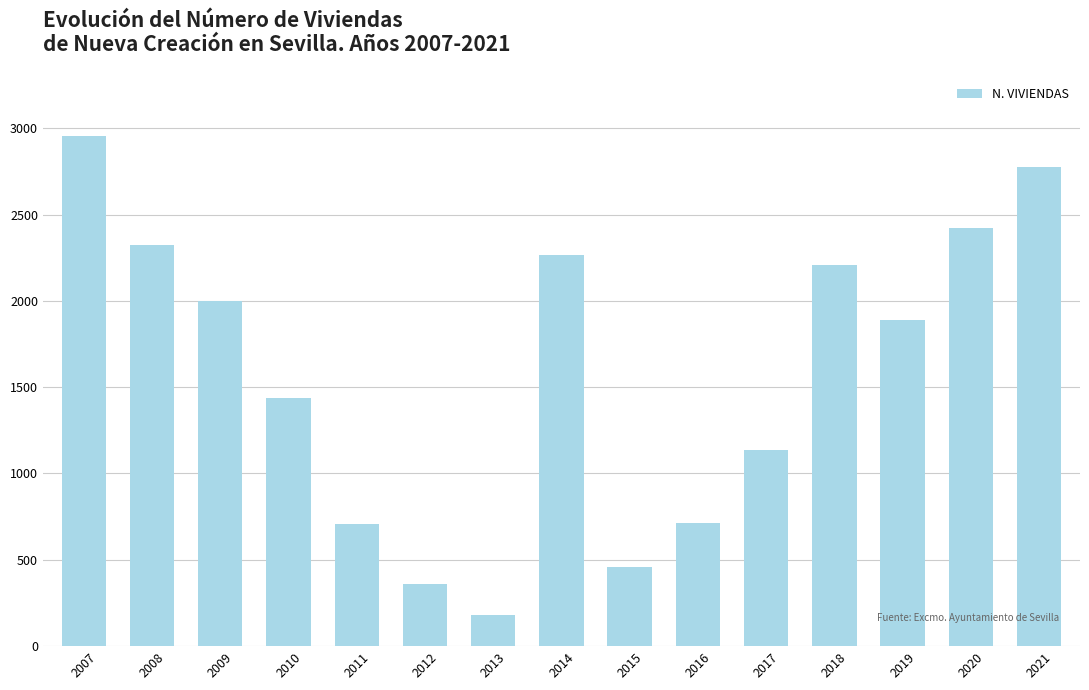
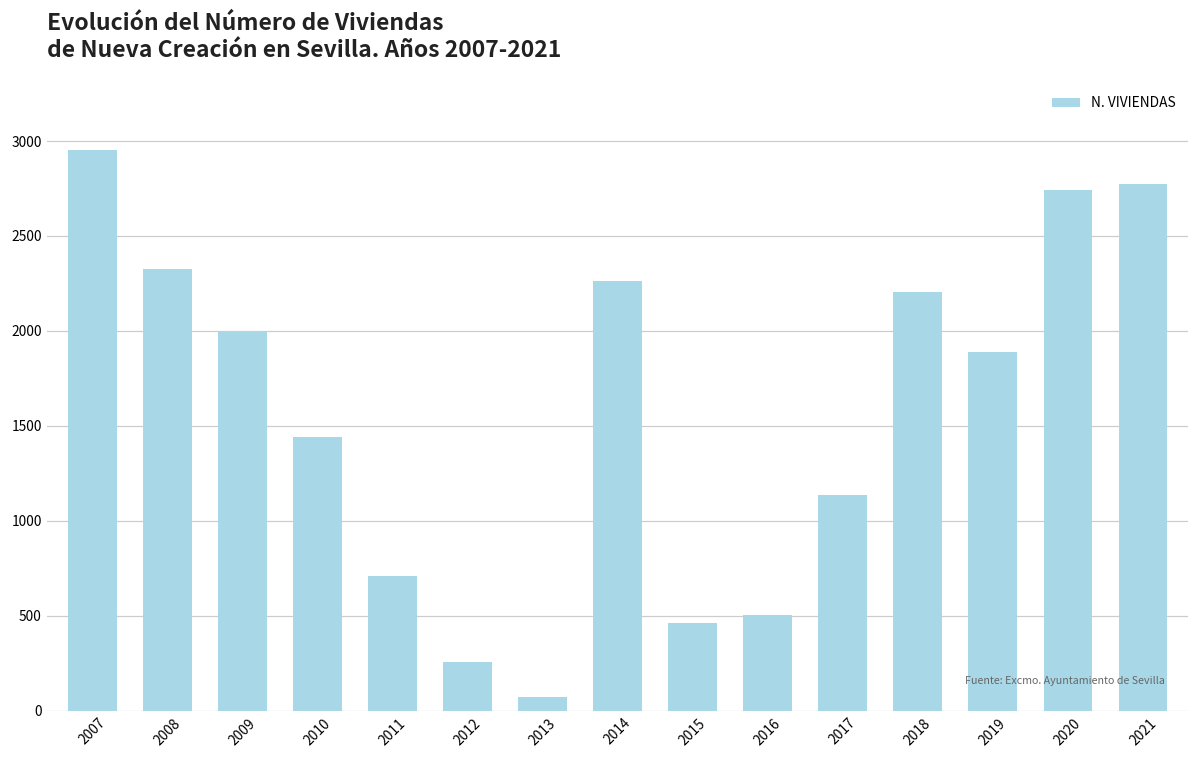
2012: 360 -> 260
2013: 180 -> 70
2016: 710 -> 510
2020: 2420 -> 2740
